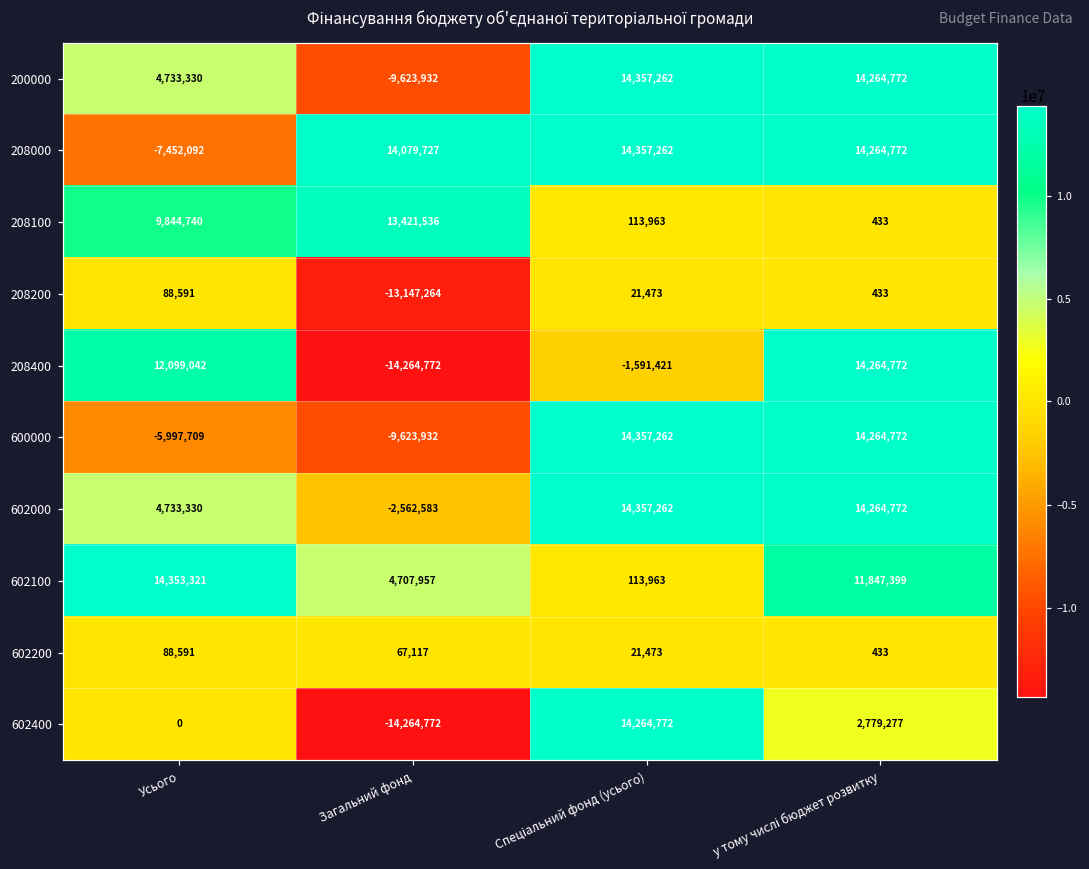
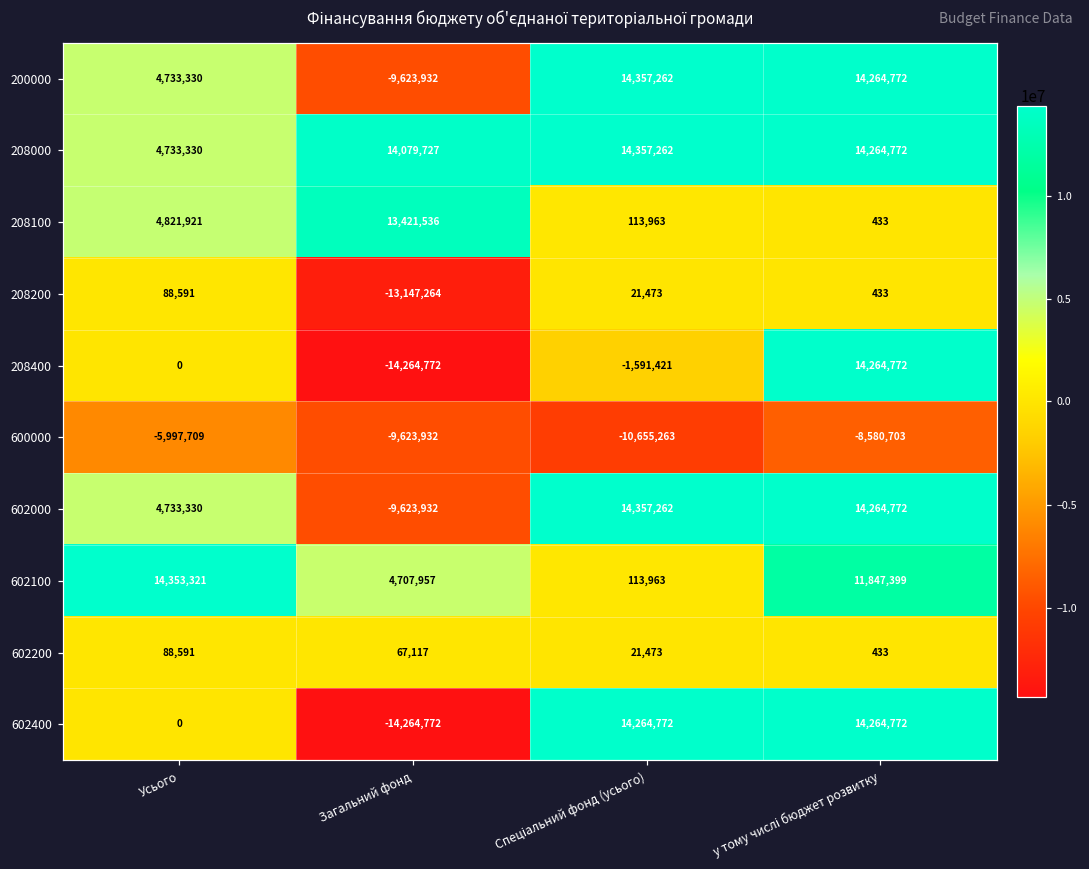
208000, Усього: -7,452,092 -> 4,733,330
208100, Усього: 9,844,740 -> 4,821,921
208400, Усього: 12,099,042 -> 0
600000, Спеціальний фонд (усього): 14,357,262 -> -10,655,263
600000, у тому числі бюджет розвитку: 14,264,772 -> -8,580,703
602000, Загальний фонд: -2,562,583 -> -9,623,932
602400, у тому числі бюджет розвитку: 2,779,277 -> 14,264,772
